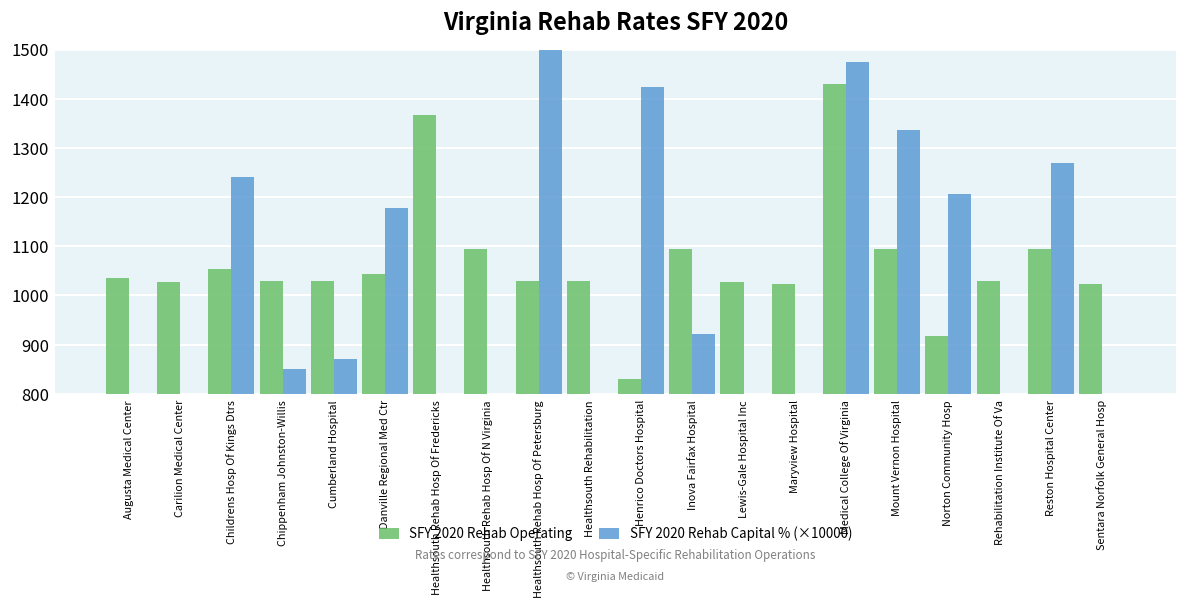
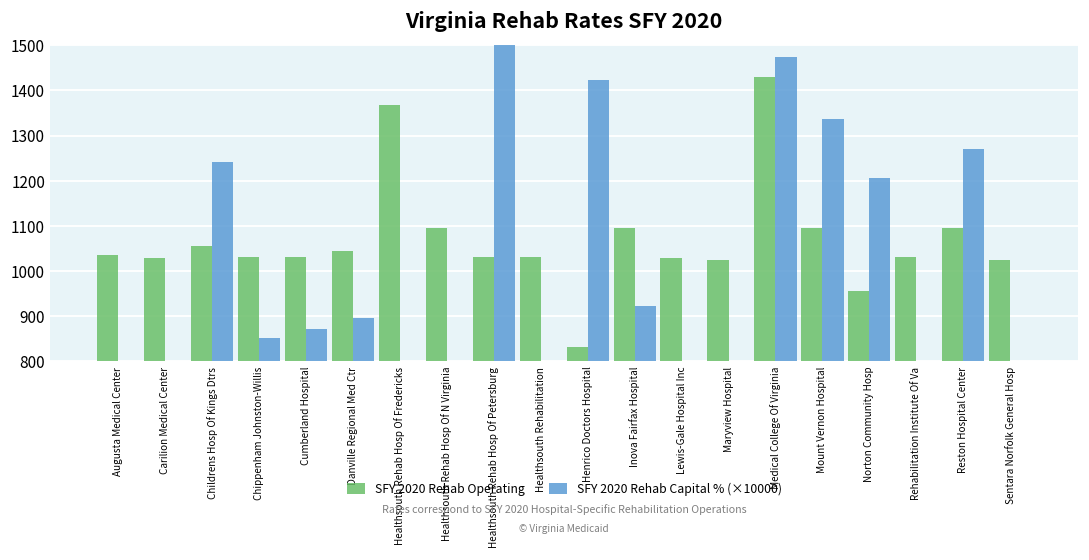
SFY 2020 Rehab Capital % (×10000), Danville Regional Med Ctr: 1180 -> 900
SFY 2020 Rehab Operating, Norton Community Hosp: 920 -> 960
